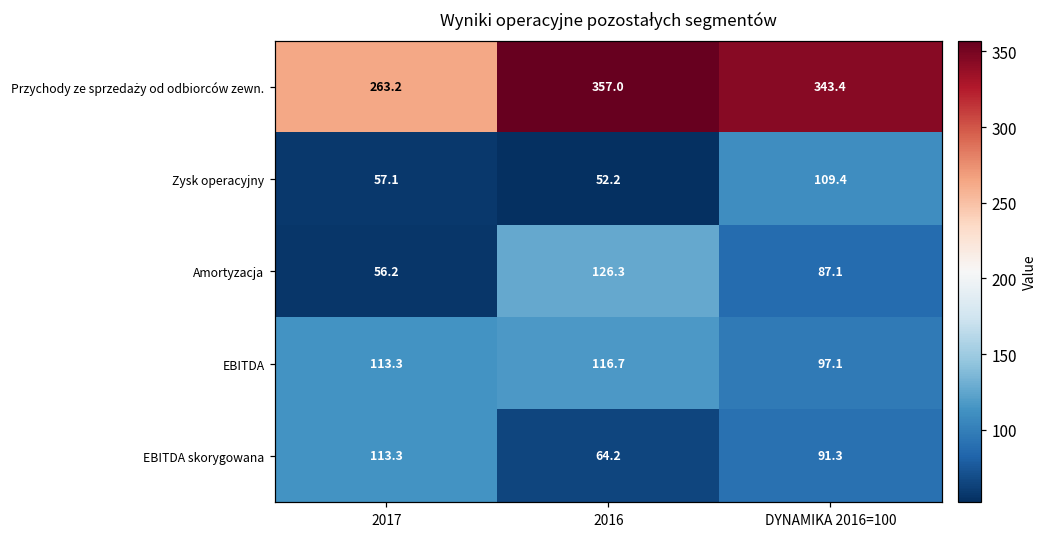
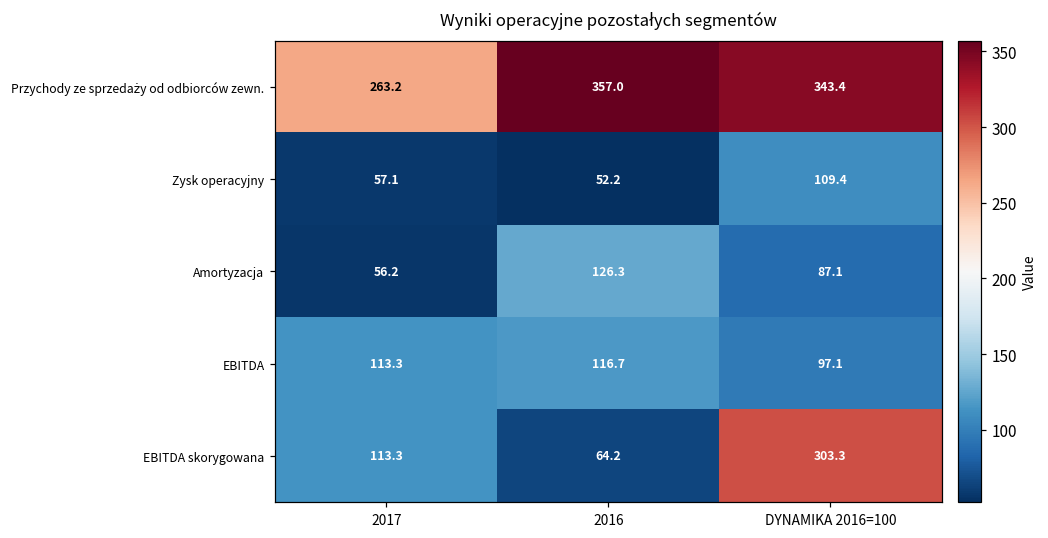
EBITDA skorygowana, DYNAMIKA 2016=100: 91.3 -> 303.3
